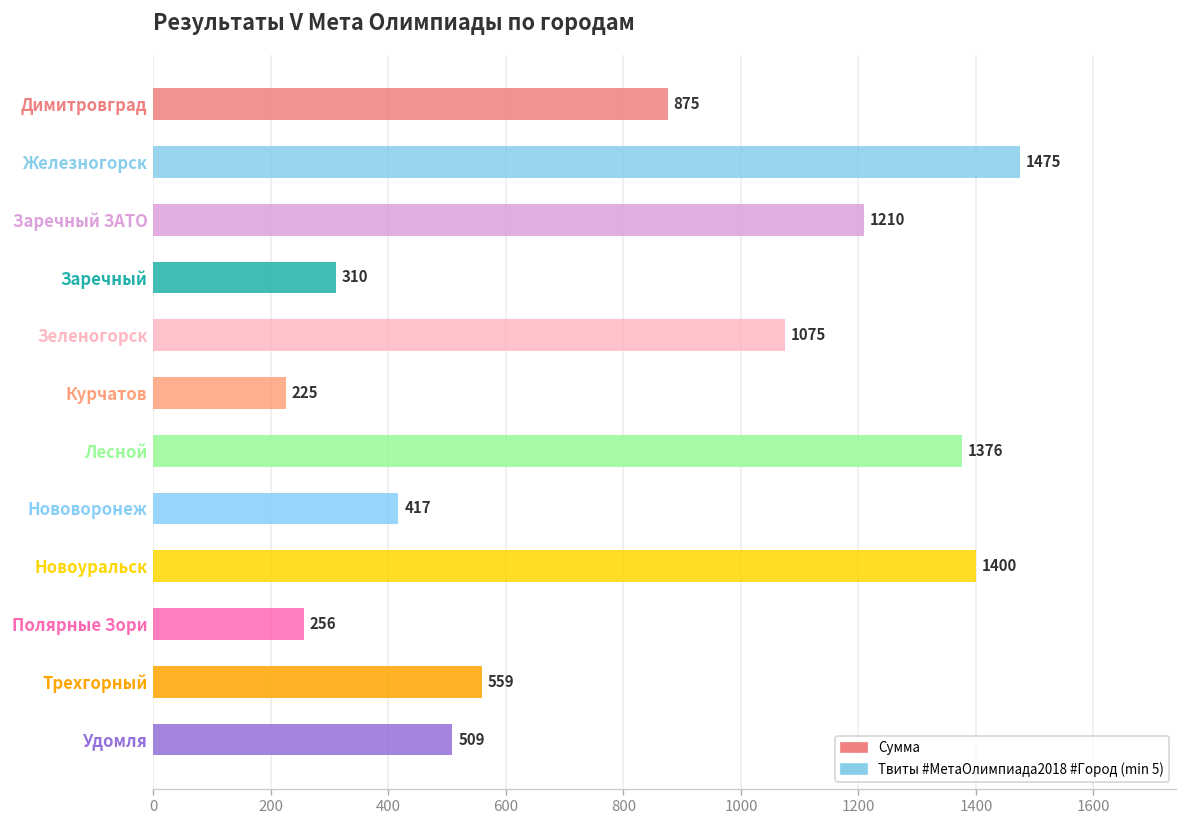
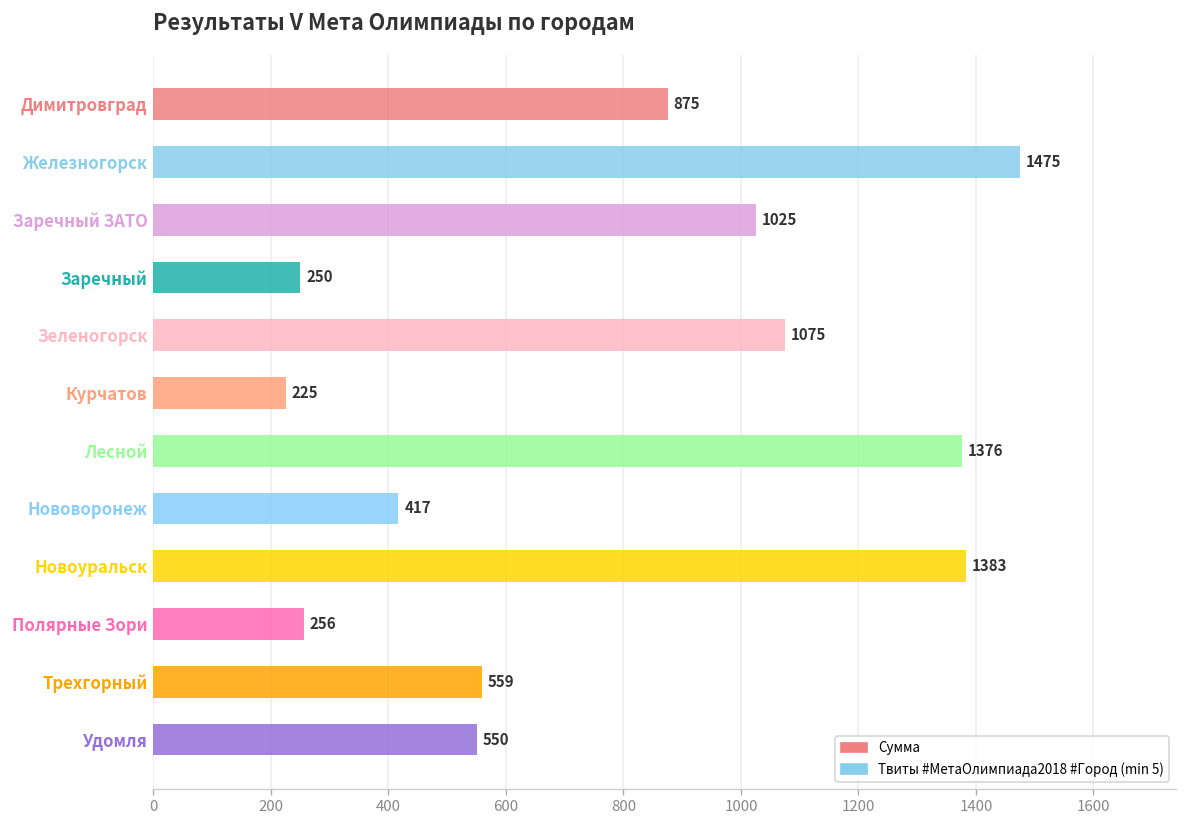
Заречный ЗАТО: 1210 -> 1025
Заречный: 310 -> 250
Новоуральск: 1400 -> 1383
Удомля: 509 -> 550
